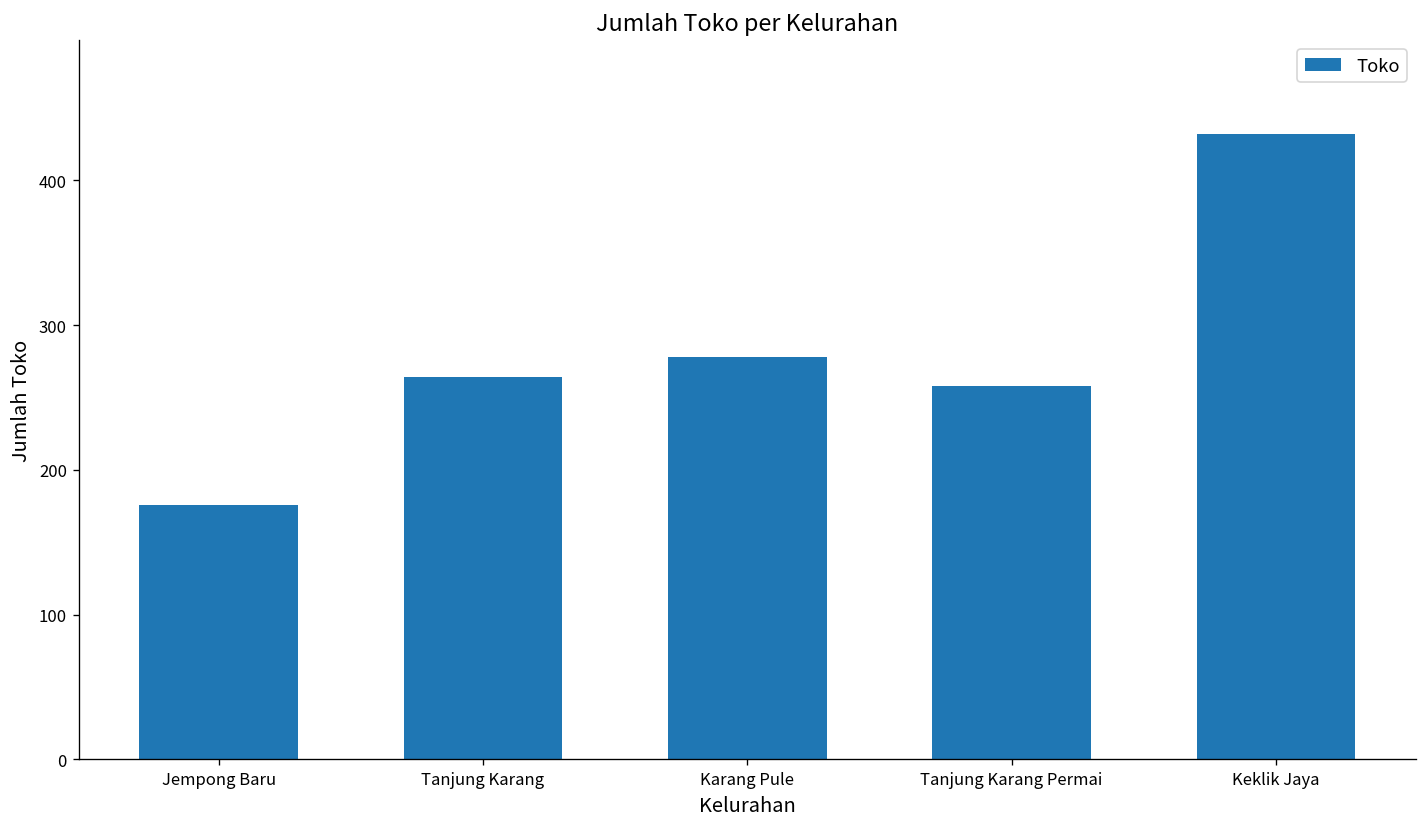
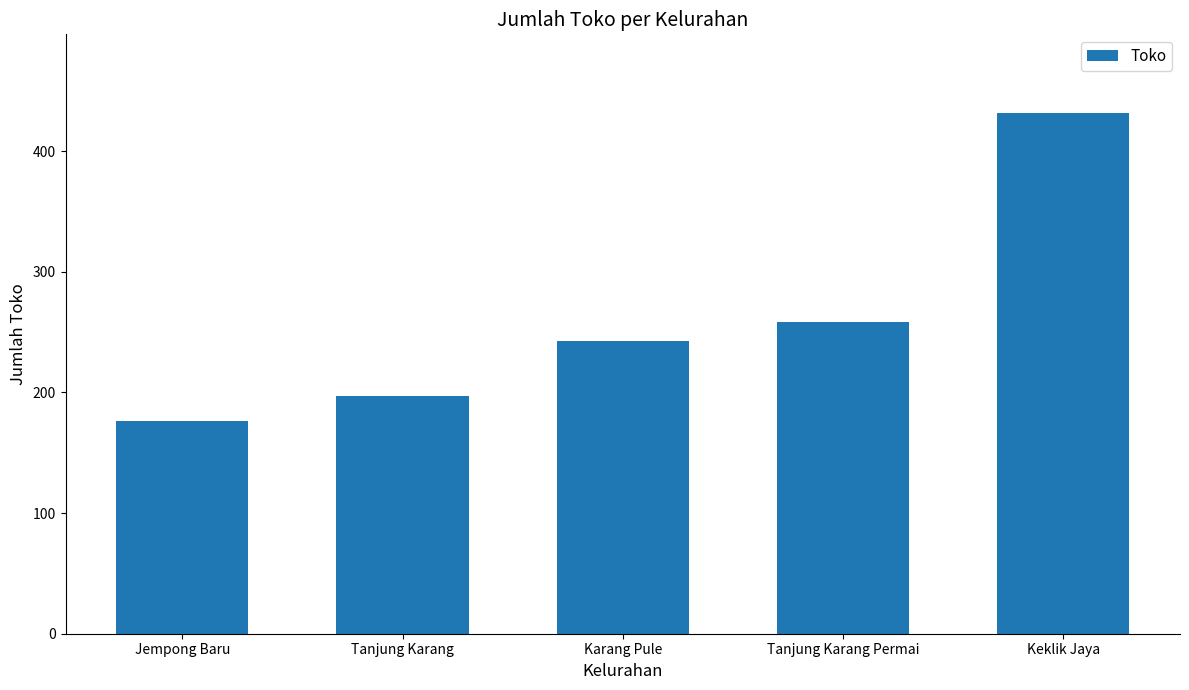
Tanjung Karang: 264 -> 197
Karang Pule: 278 -> 243
